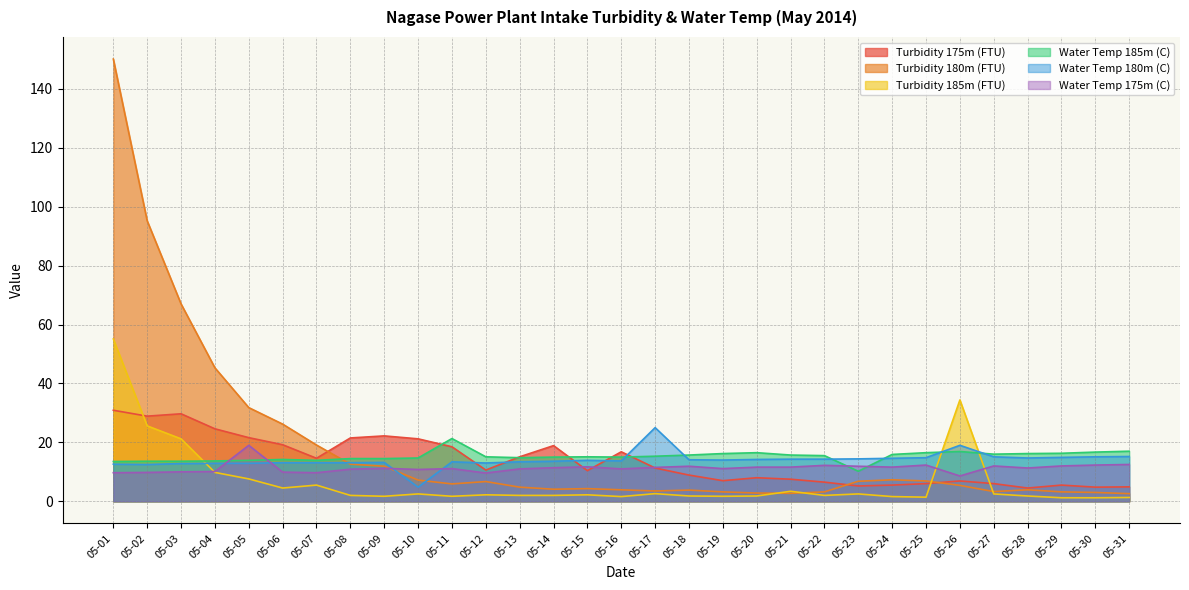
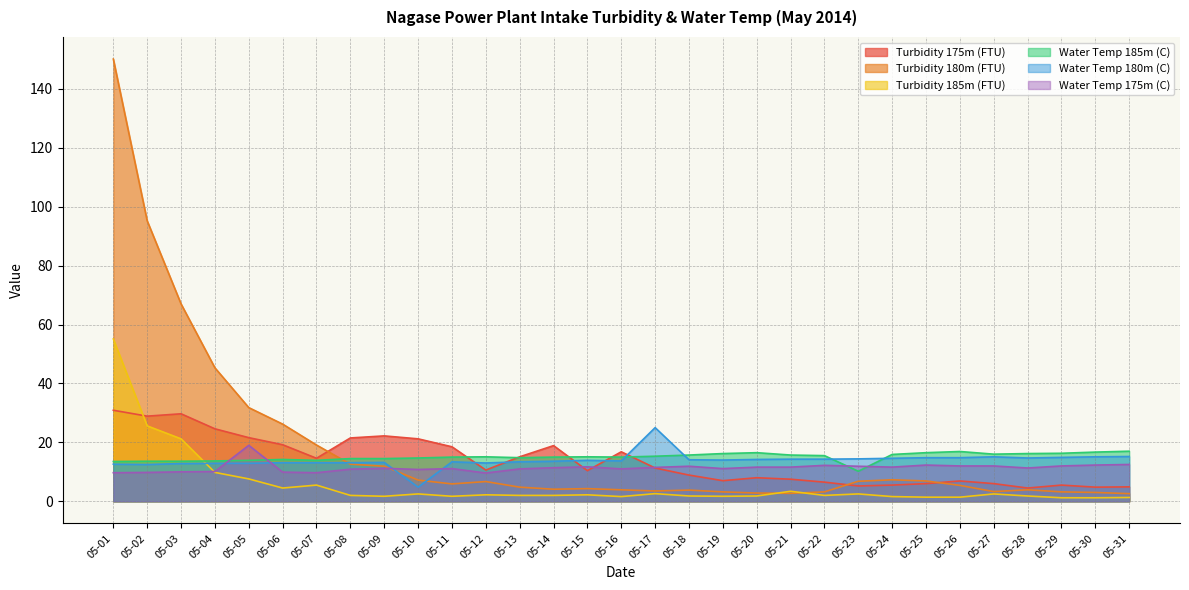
Water Temp 185m (C), 05-11: 21 -> 15
Turbidity 185m (FTU), 05-26: 34 -> 1
Water Temp 180m (C), 05-26: 19 -> 15
Water Temp 175m (C), 05-26: 9 -> 12
